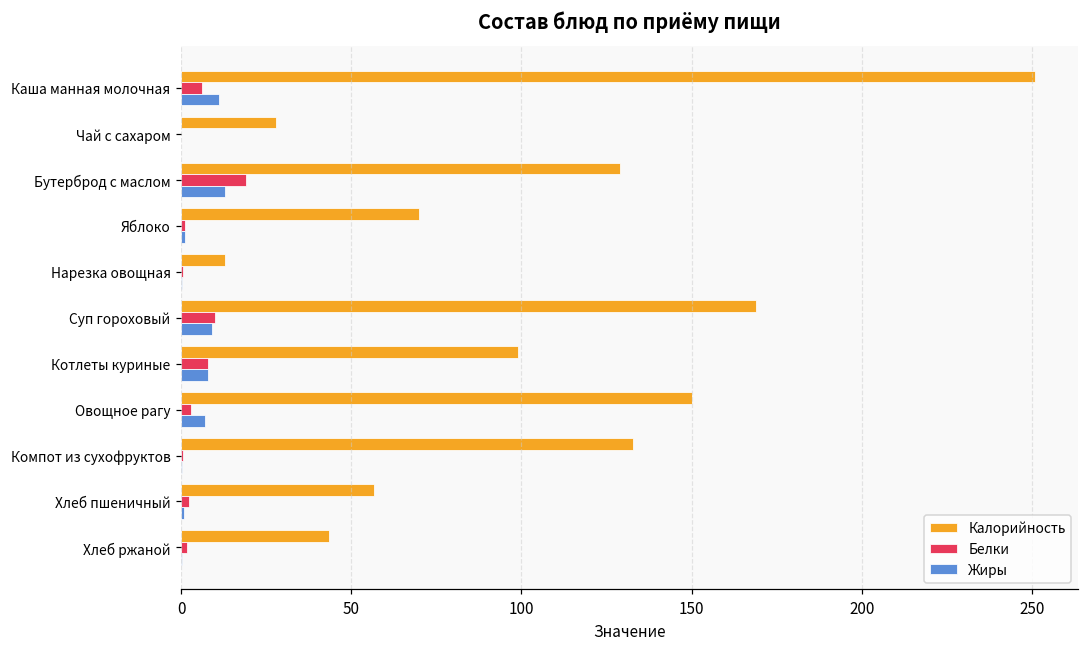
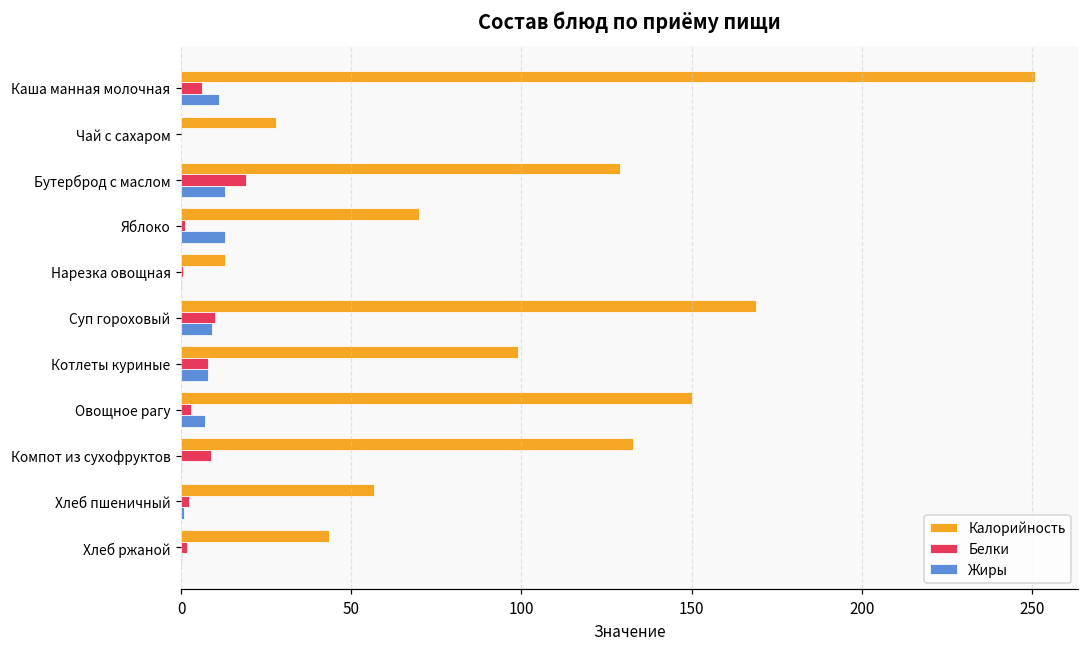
Жиры, Яблоко: 1 -> 13
Белки, Компот из сухофруктов: 1 -> 9
